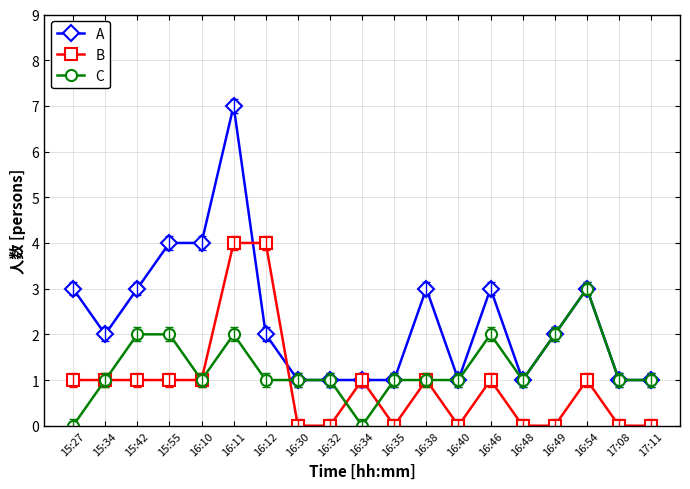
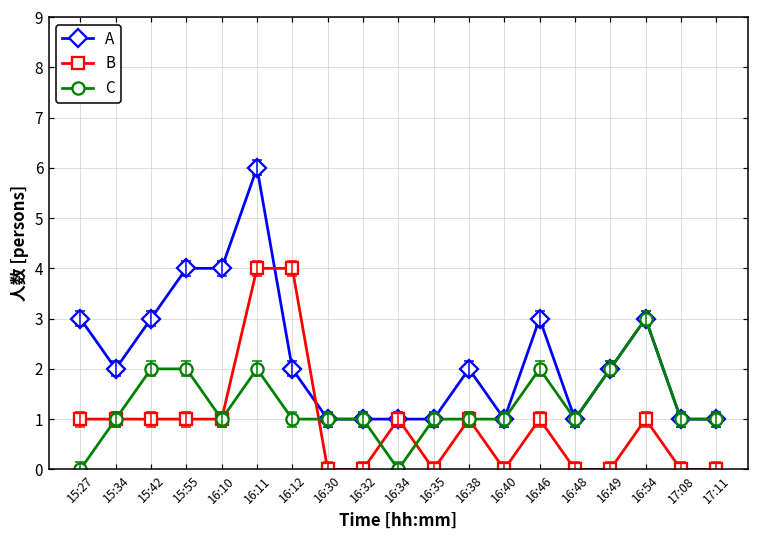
A, 16:11: 7 -> 6
A, 16:38: 3 -> 2
